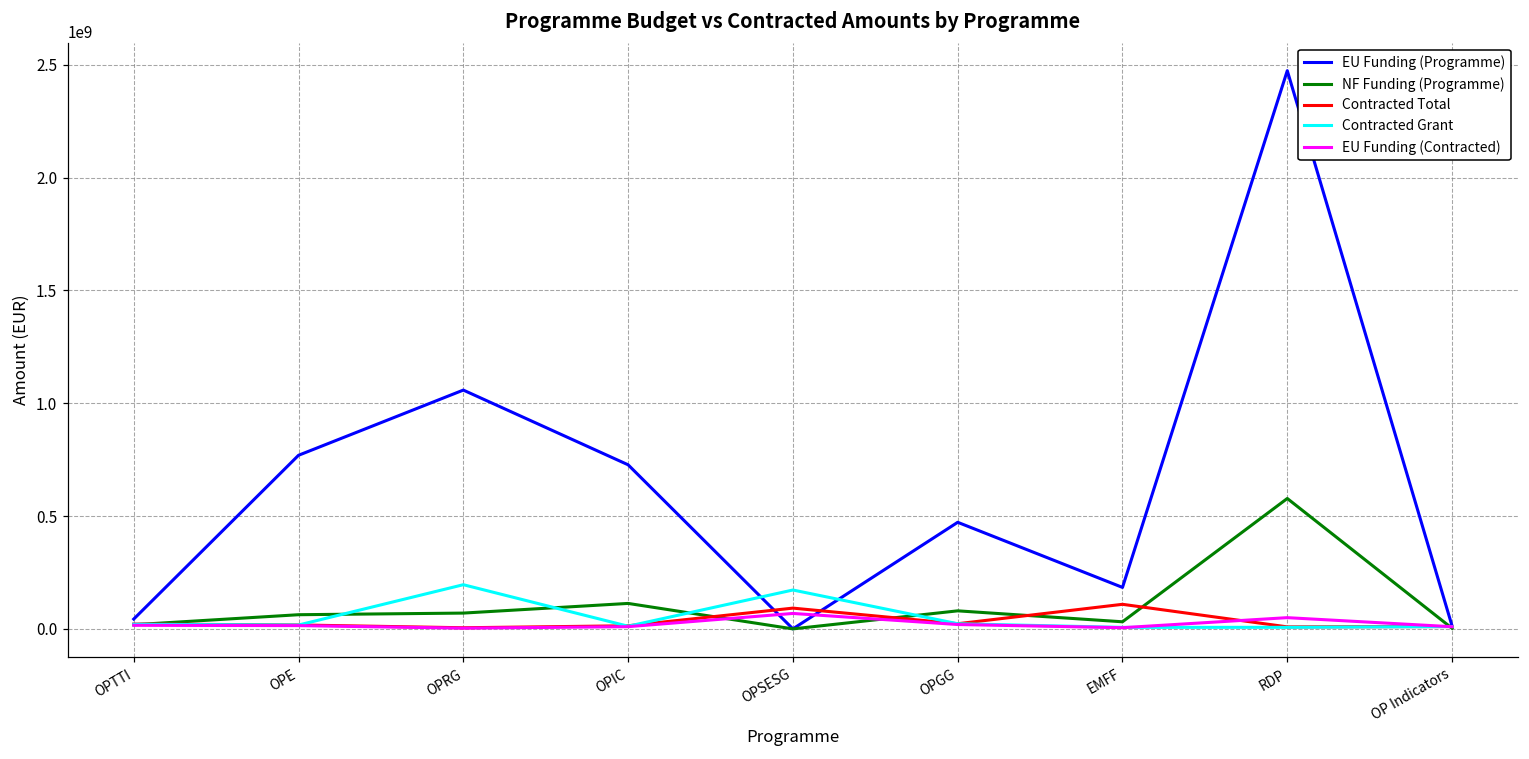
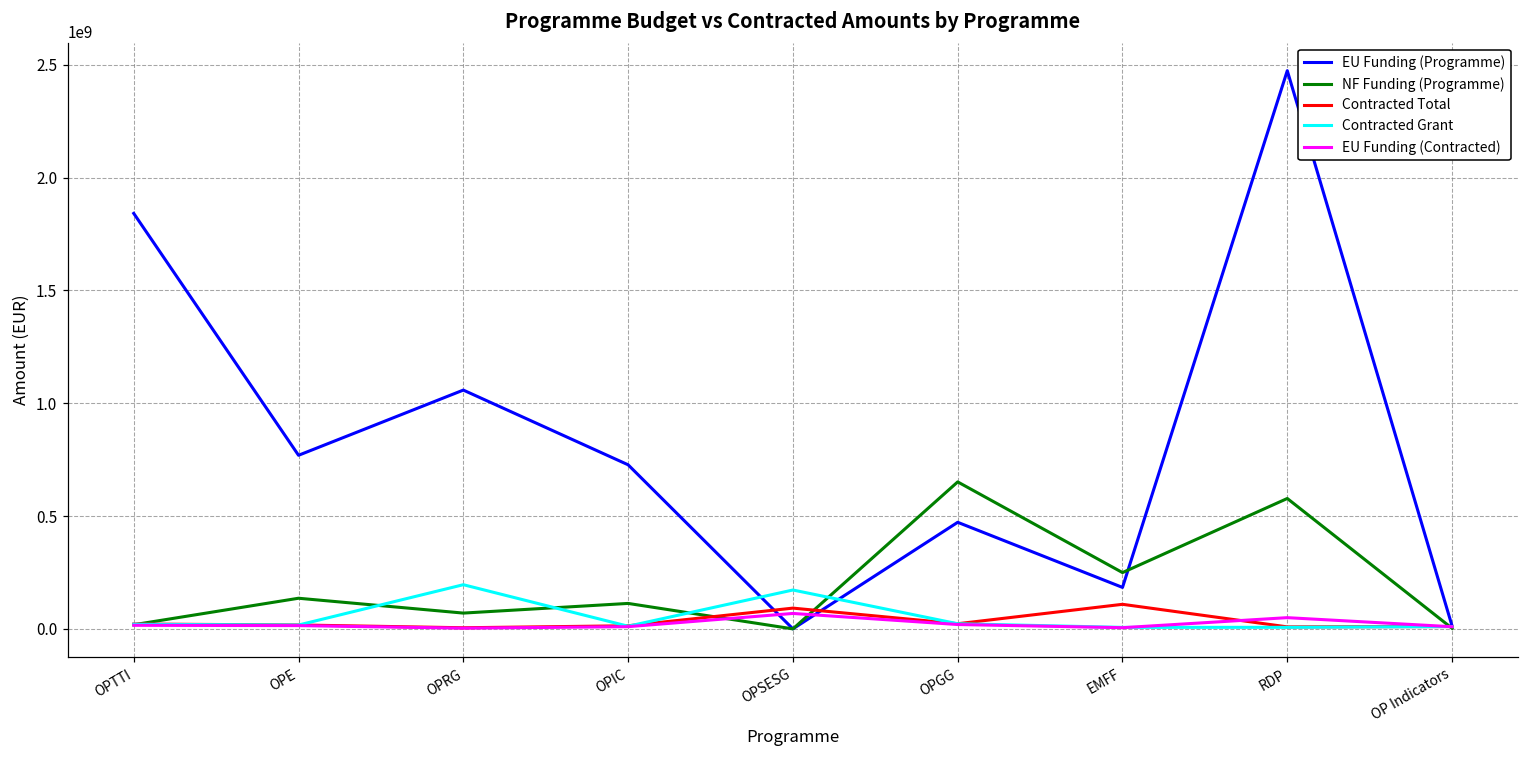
EU Funding (Programme), OPTTI: 40000000 -> 1840000000
NF Funding (Programme), OPE: 60000000 -> 140000000
NF Funding (Programme), OPGG: 80000000 -> 650000000
NF Funding (Programme), EMFF: 30000000 -> 250000000
